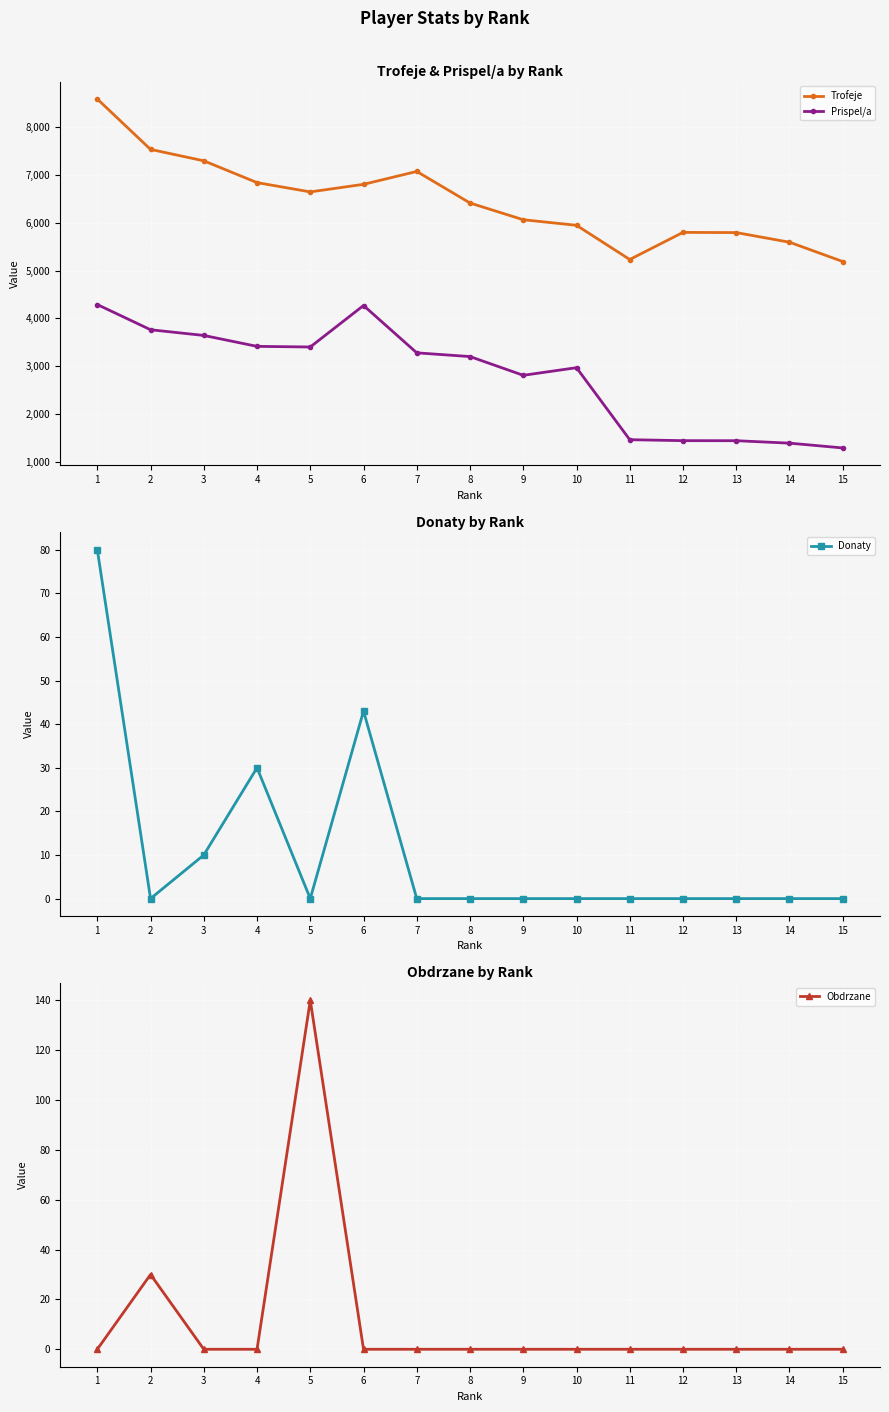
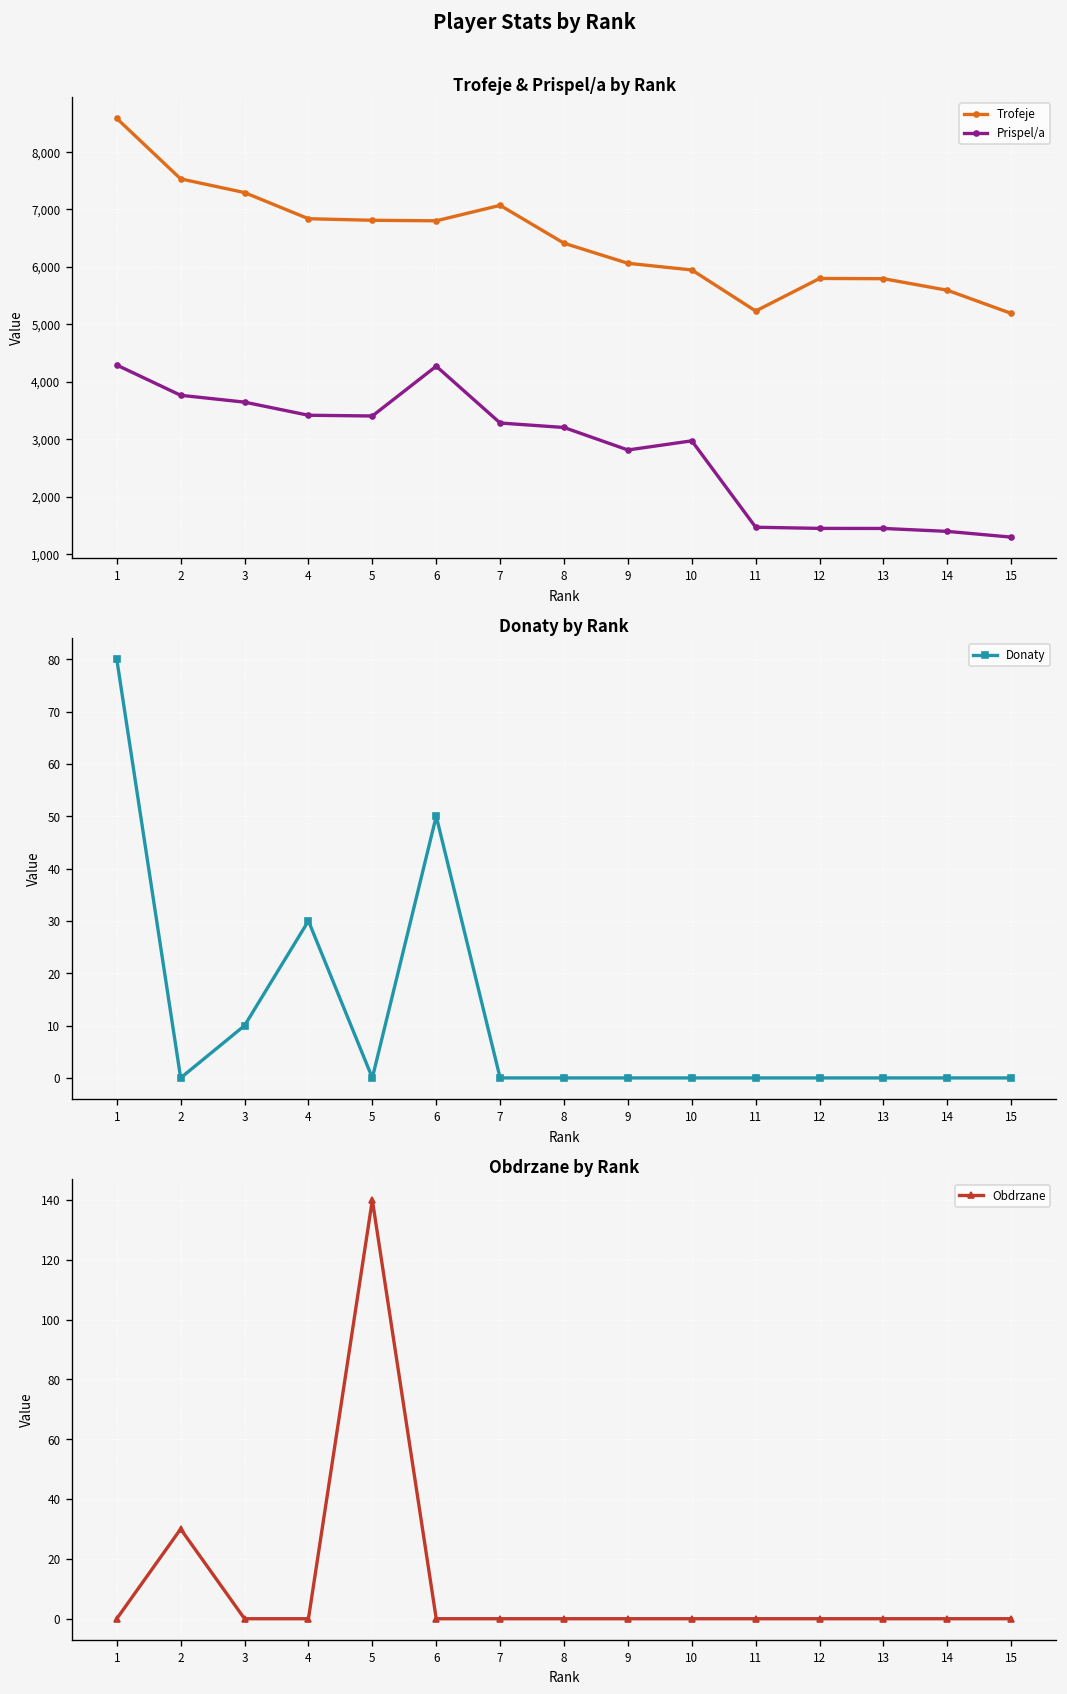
Trofeje & Prispel/a by Rank, Trofeje, 5: 6,600 -> 6,800
Donaty by Rank, 6: 43 -> 50
